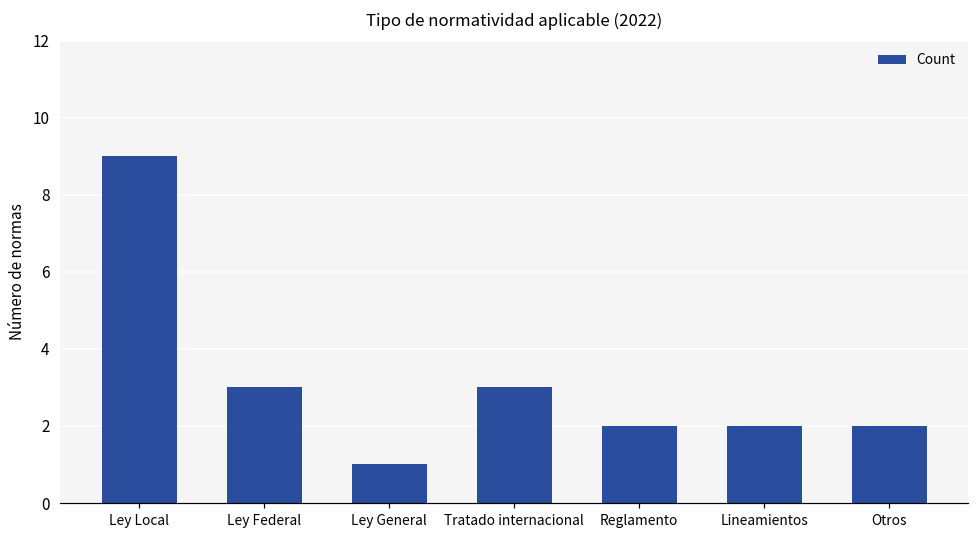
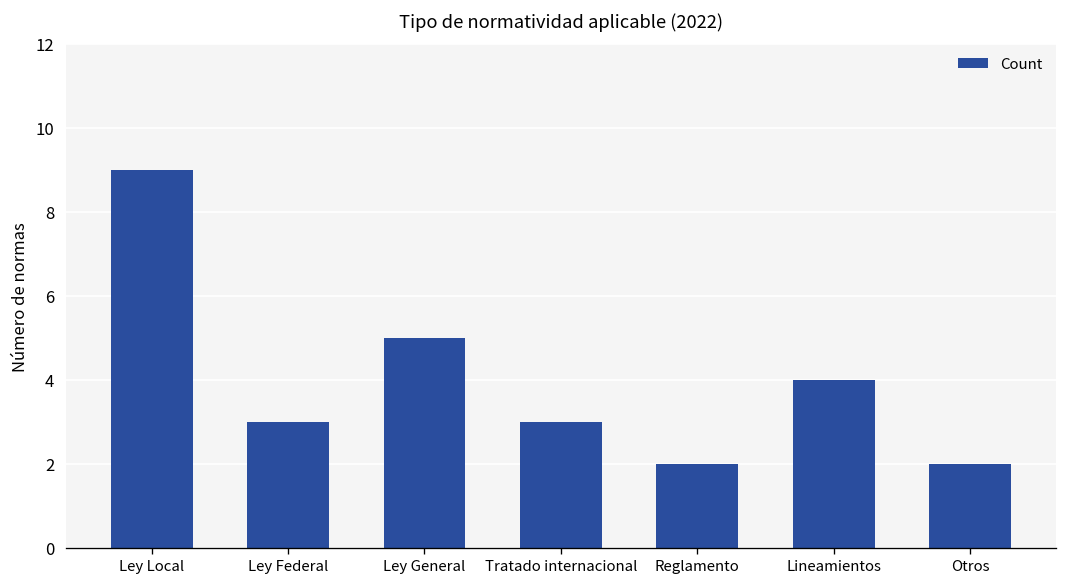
Ley General: 1 -> 5
Lineamientos: 2 -> 4
